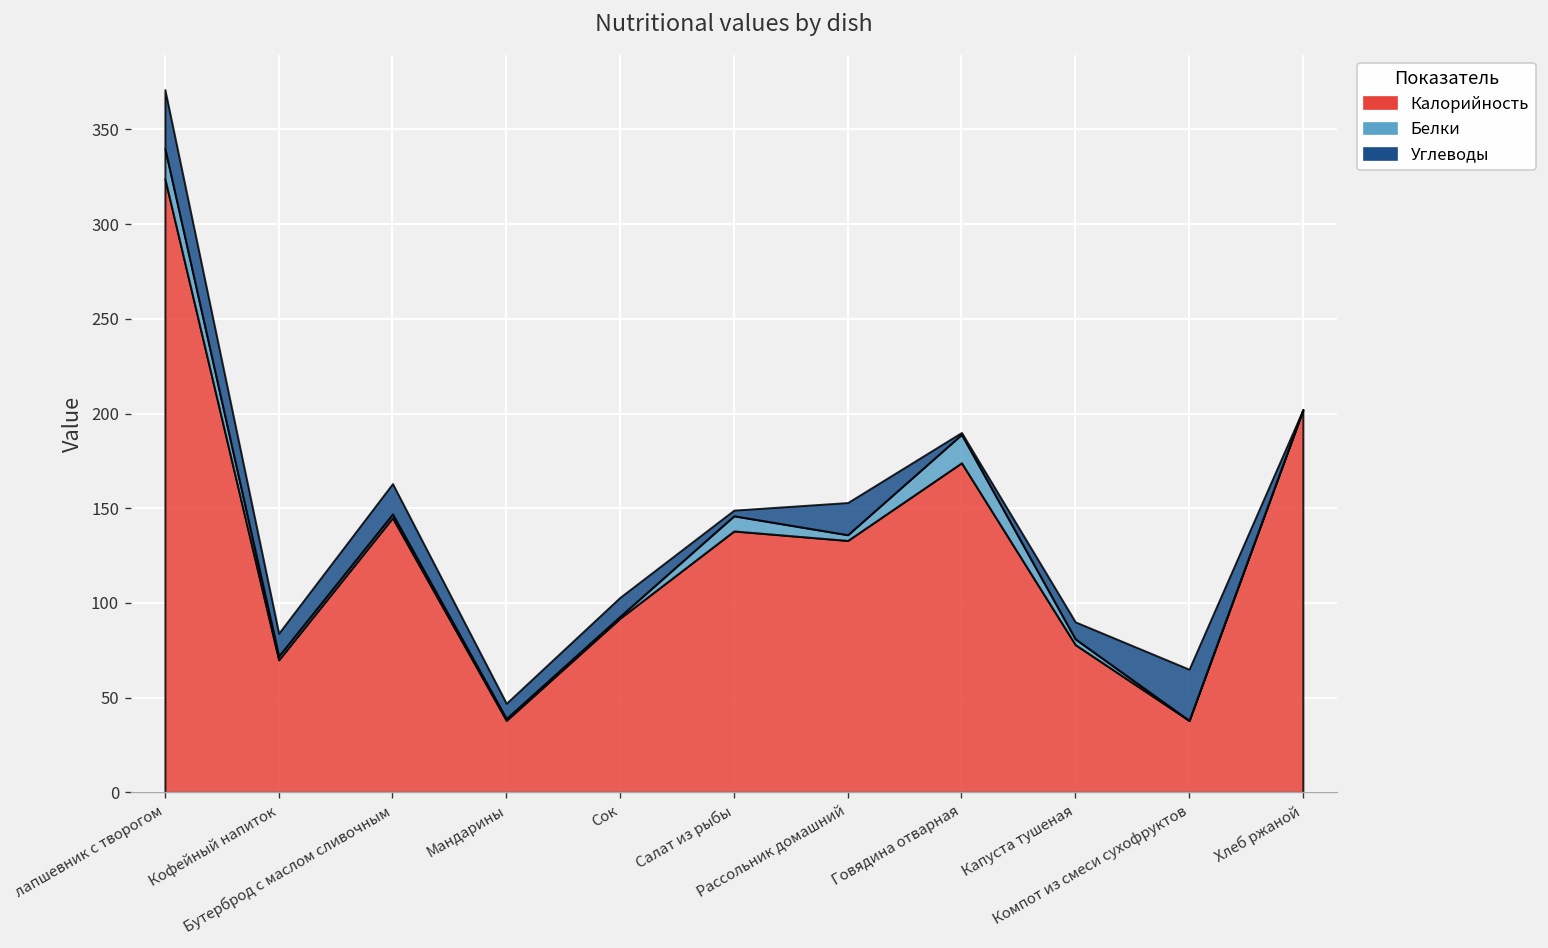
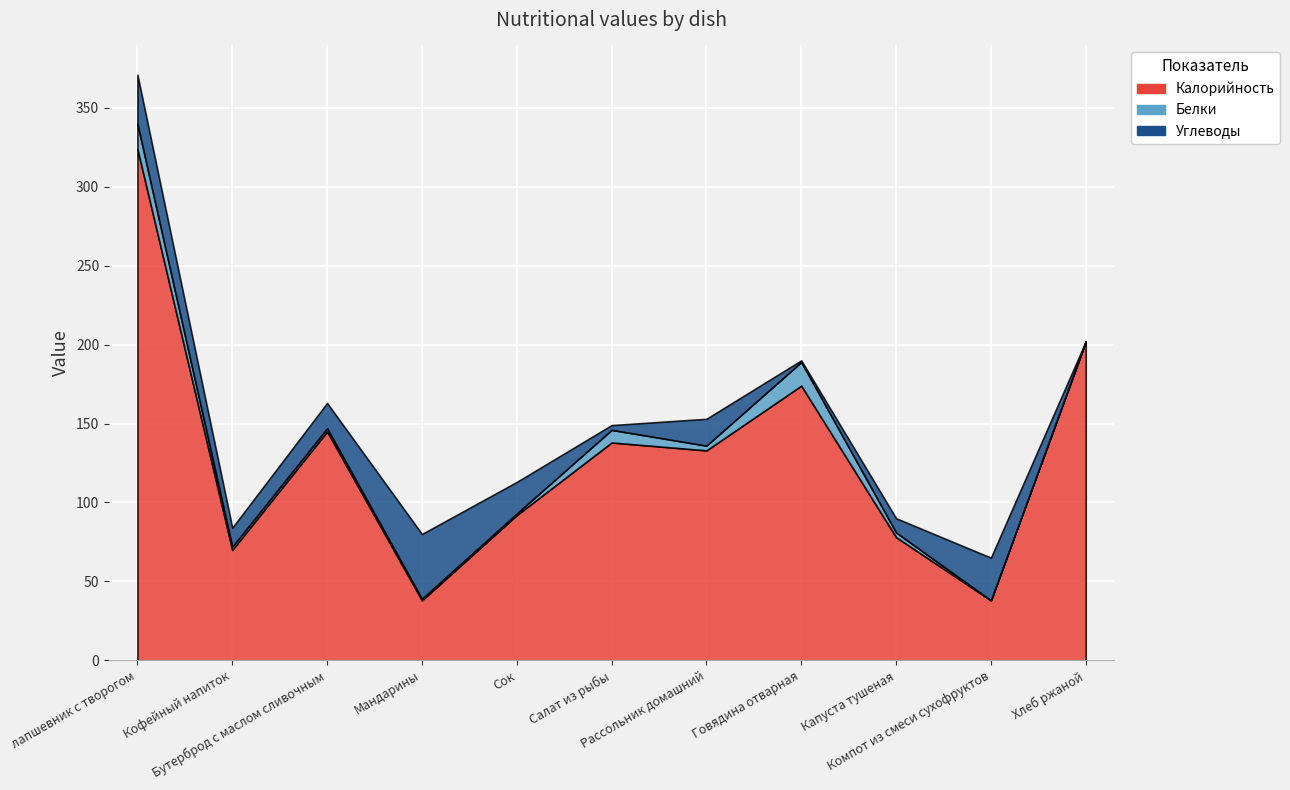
Углеводы, Мандарины: 8 -> 41
Углеводы, Сок: 10 -> 20
